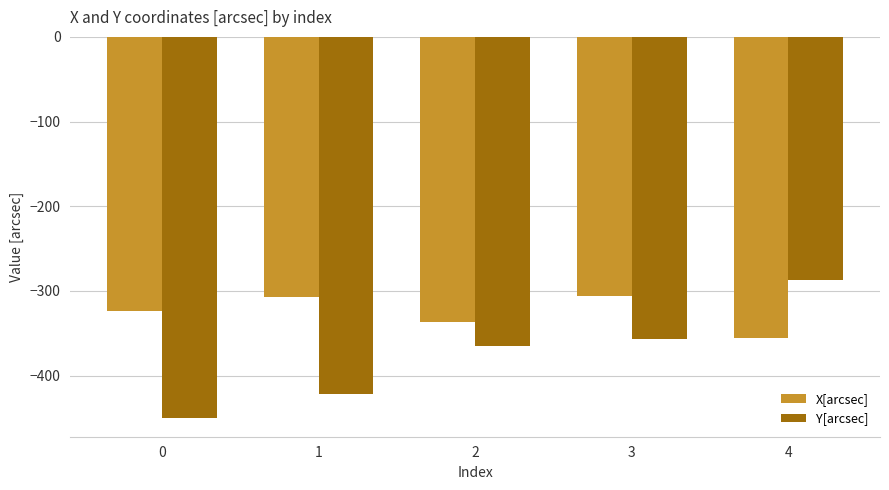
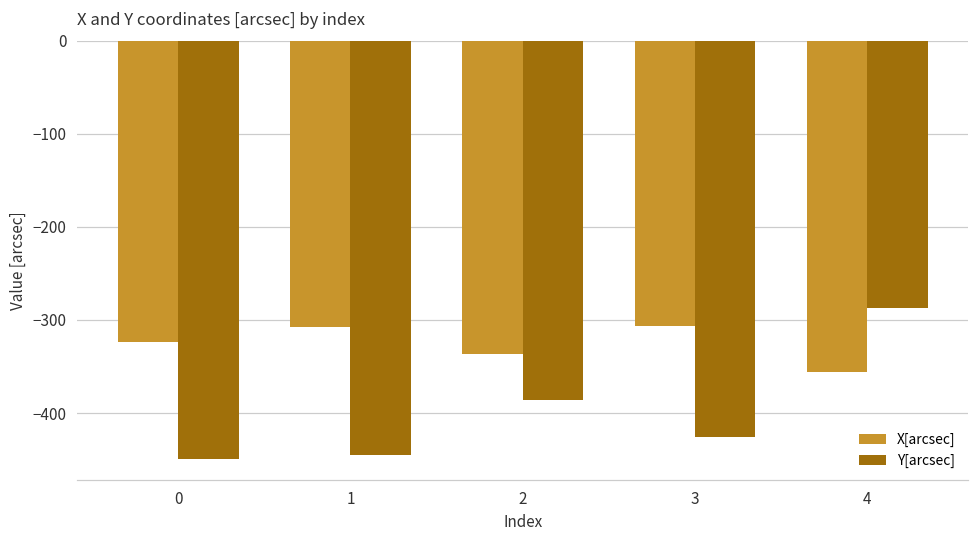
Y[arcsec], 1: -420 -> -450
Y[arcsec], 2: -370 -> -390
Y[arcsec], 3: -360 -> -430
